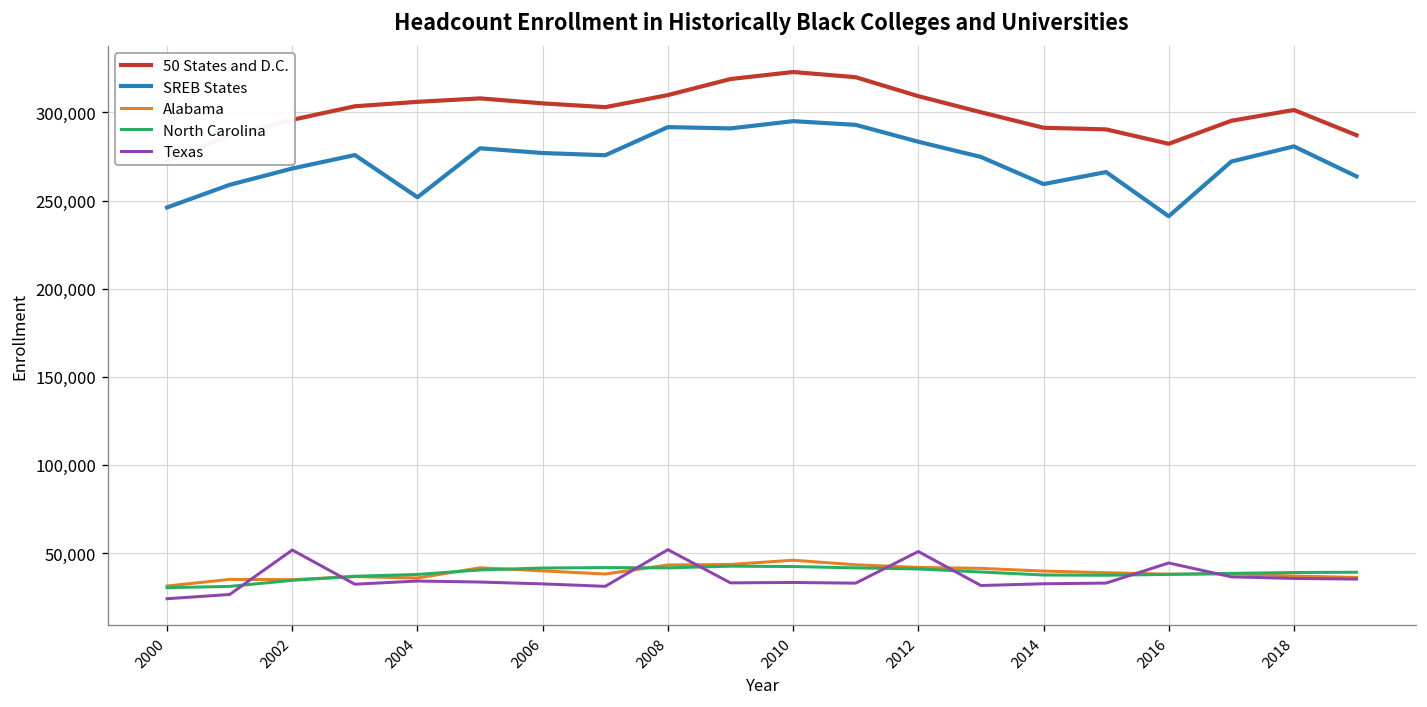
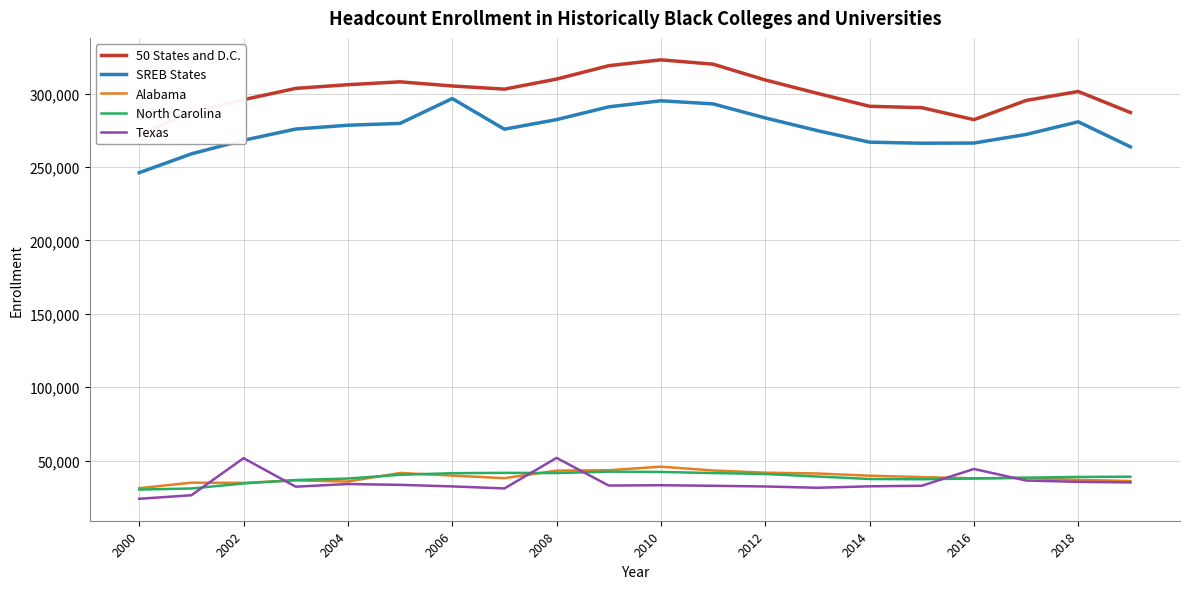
SREB States, 2004: 252,000 -> 278,000
SREB States, 2006: 277,000 -> 297,000
SREB States, 2008: 292,000 -> 282,000
Texas, 2012: 51,000 -> 32,000
SREB States, 2014: 259,000 -> 267,000
SREB States, 2016: 241,000 -> 266,000
